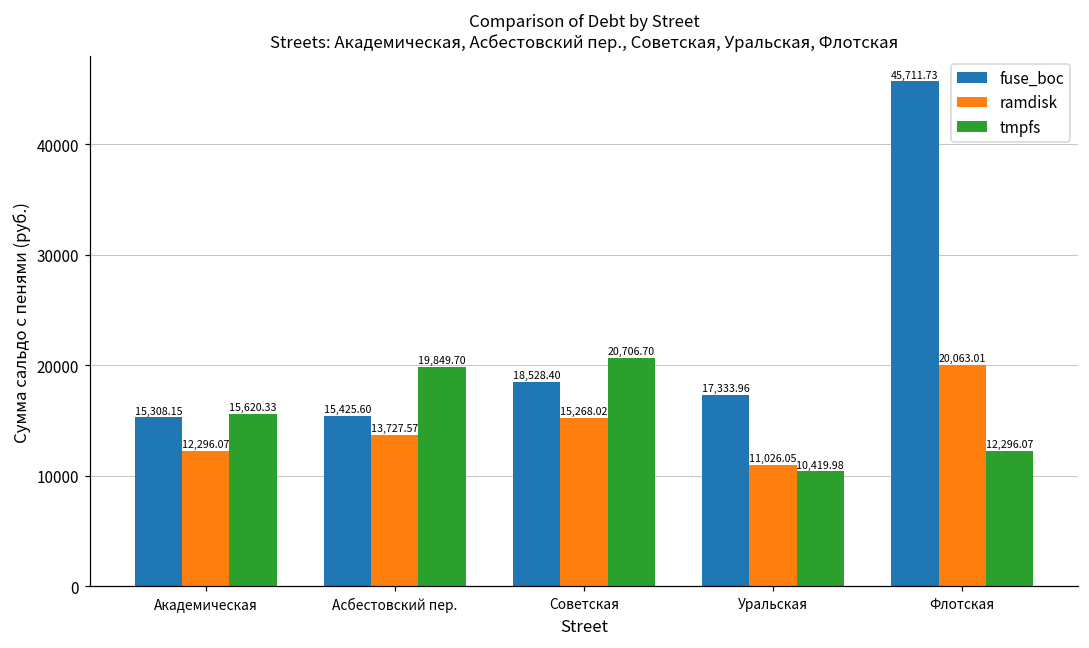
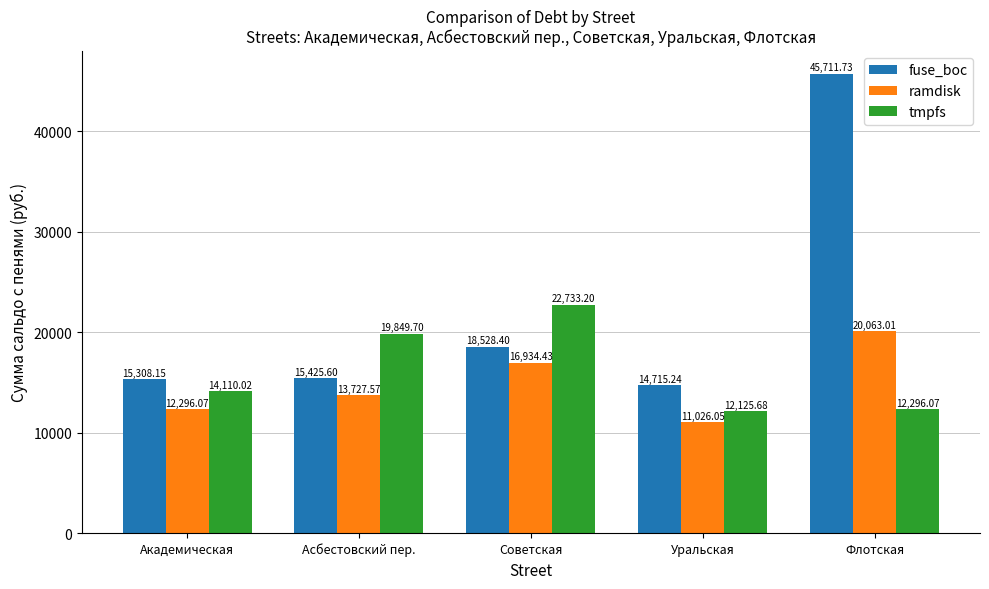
tmpfs, Академическая: 15,620.33 -> 14,110.02
ramdisk, Советская: 15,268.02 -> 16,934.43
tmpfs, Советская: 20,706.70 -> 22,733.20
fuse_boc, Уральская: 17,333.96 -> 14,715.24
tmpfs, Уральская: 10,419.98 -> 12,125.68
